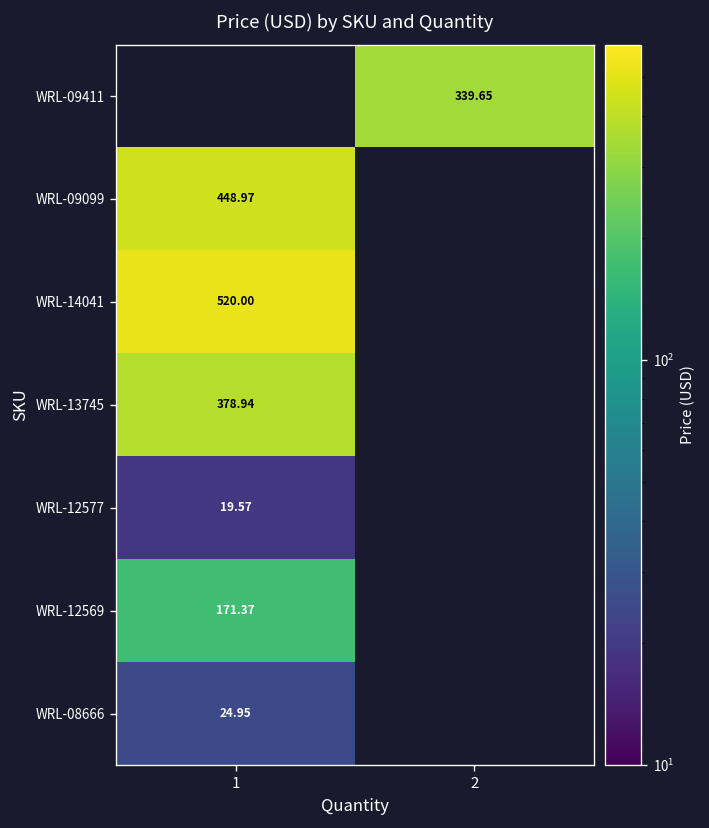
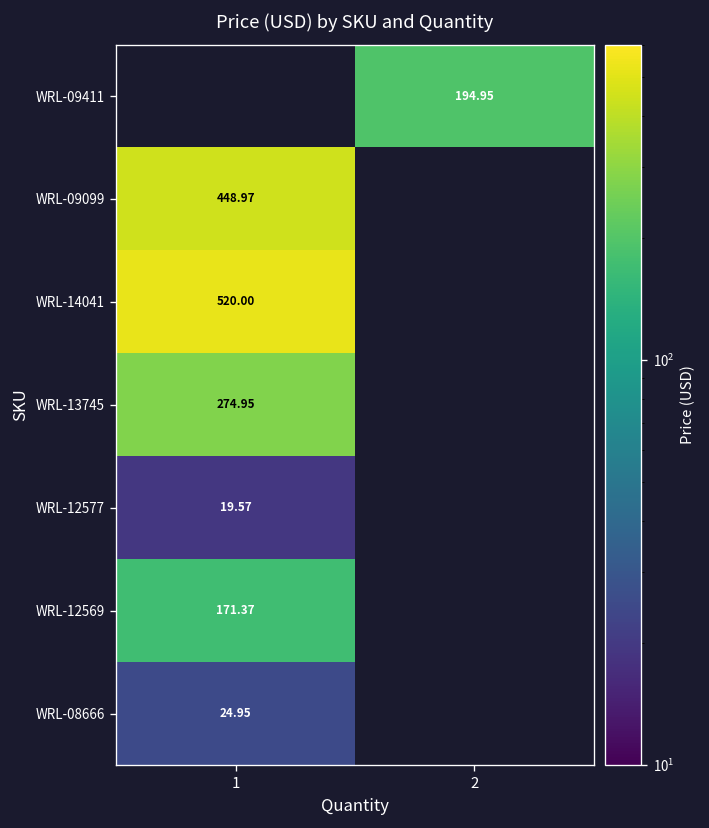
WRL-09411, 2: 339.65 -> 194.95
WRL-13745, 1: 378.94 -> 274.95
